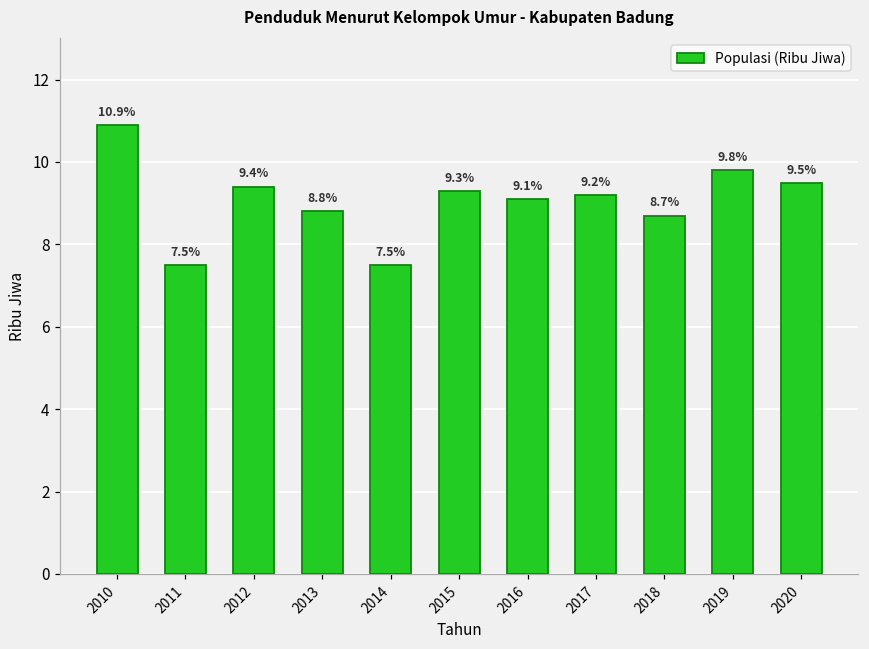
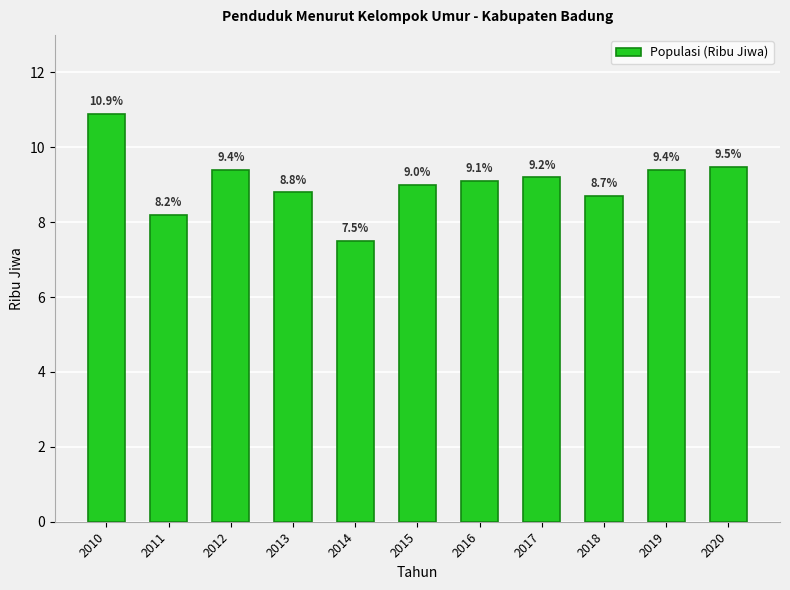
2011: 7.5% -> 8.2%
2015: 9.3% -> 9.0%
2019: 9.8% -> 9.4%
